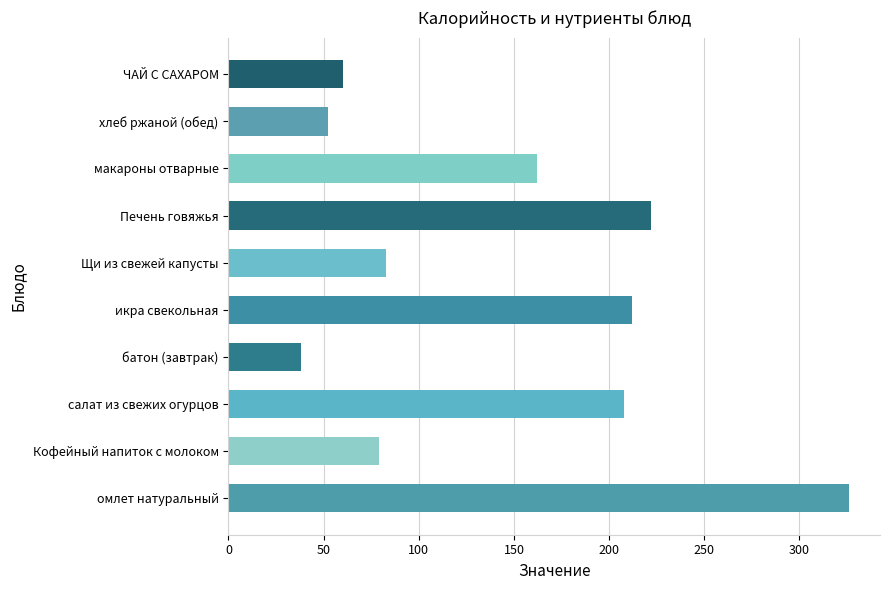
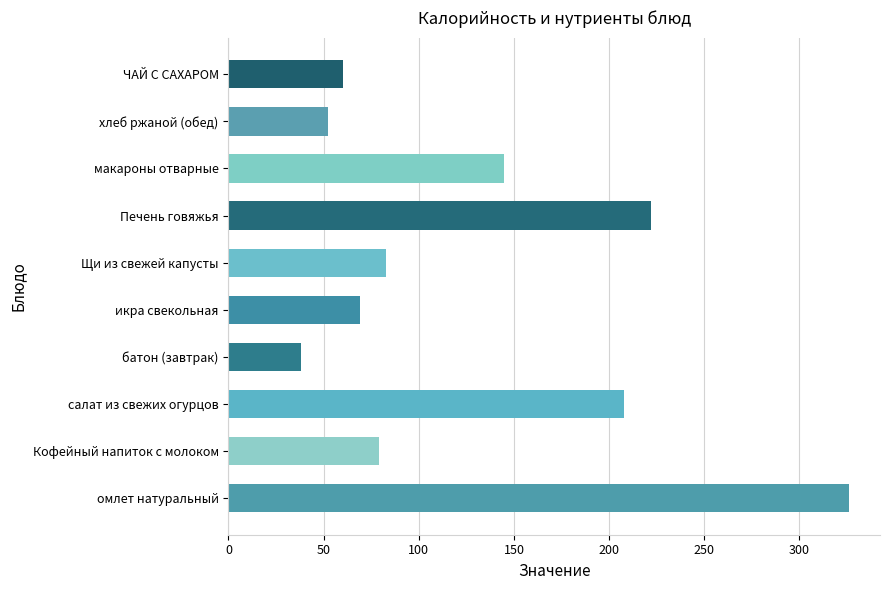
макароны отварные: 162 -> 145
икра свекольная: 212 -> 69
